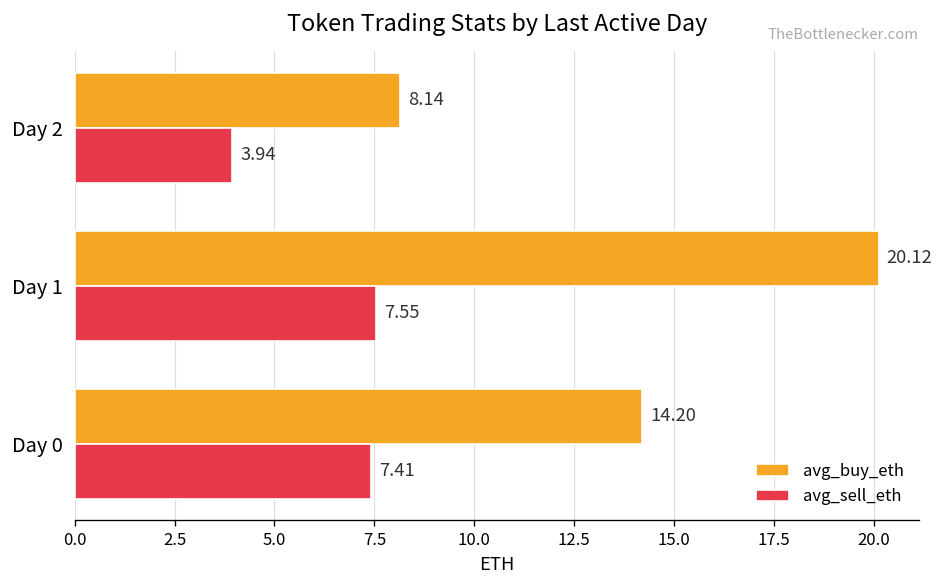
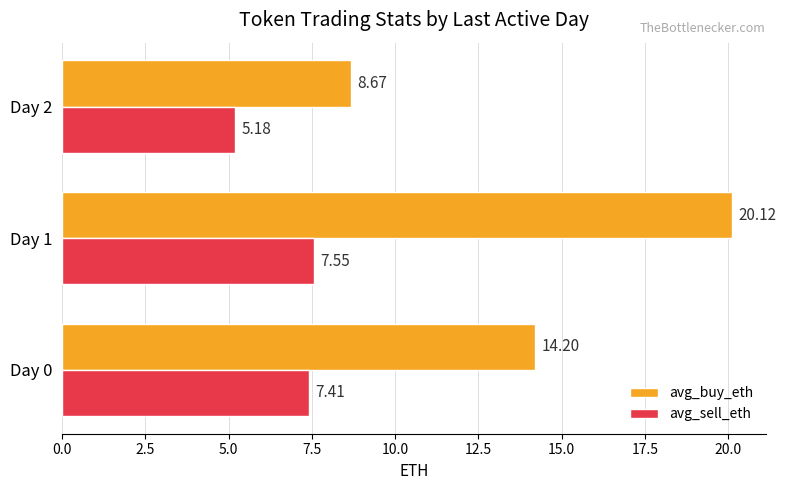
avg_buy_eth, Day 2: 8.14 -> 8.67
avg_sell_eth, Day 2: 3.94 -> 5.18
